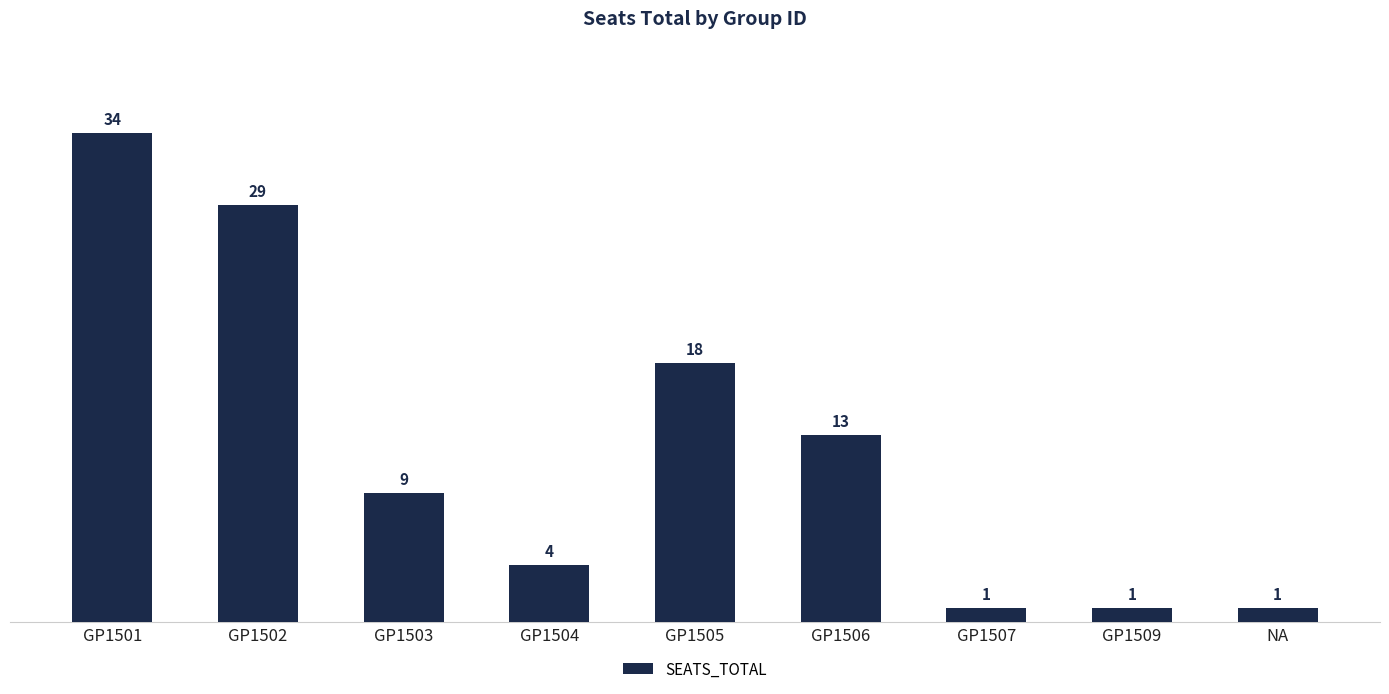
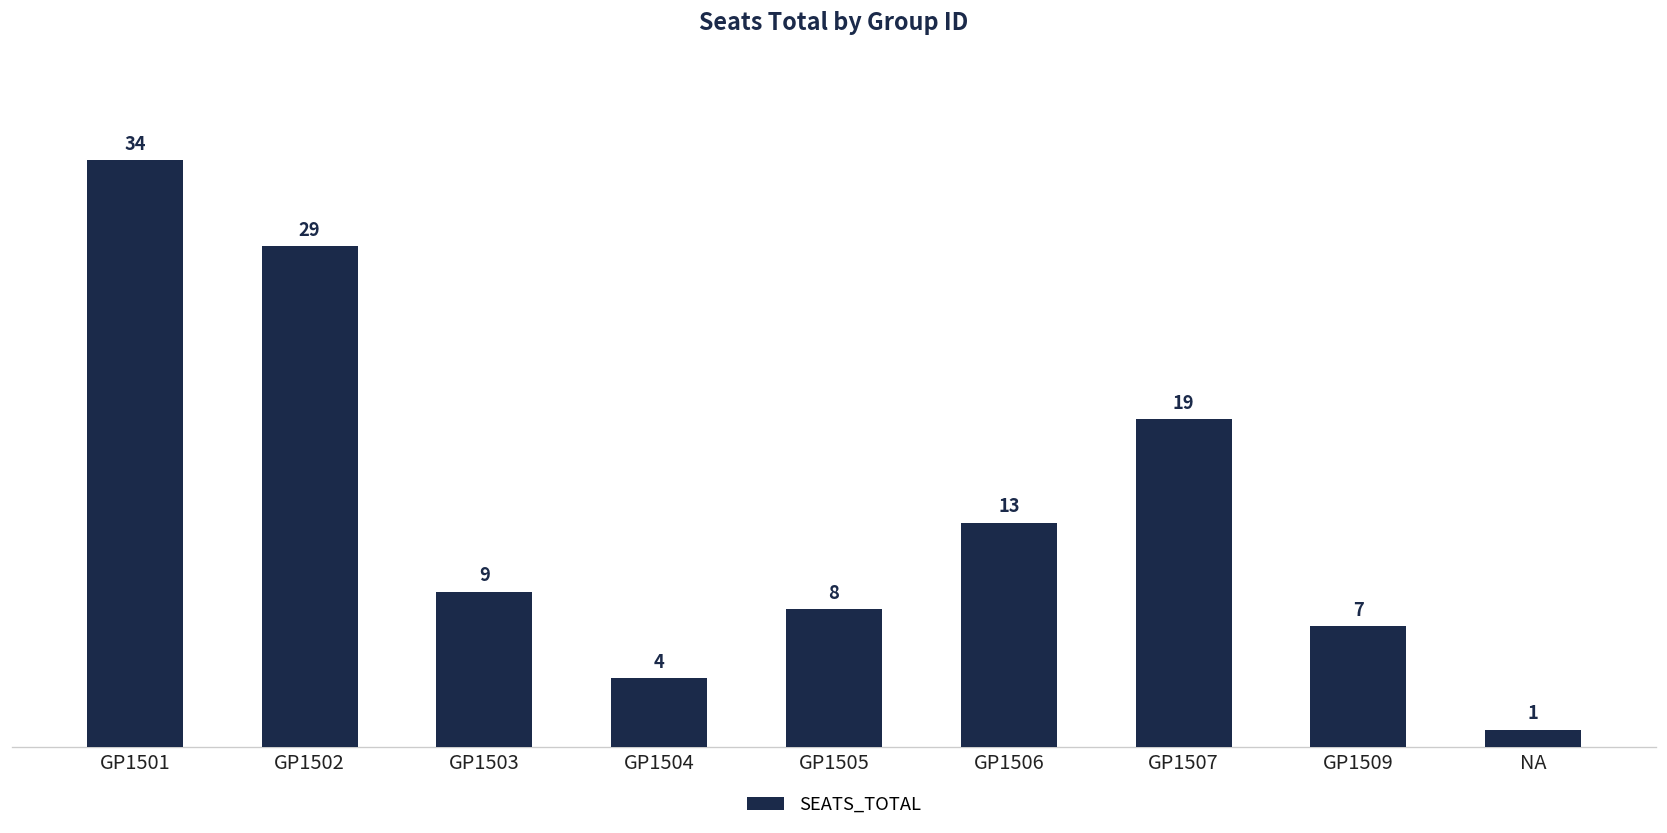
GP1505: 18 -> 8
GP1507: 1 -> 19
GP1509: 1 -> 7
